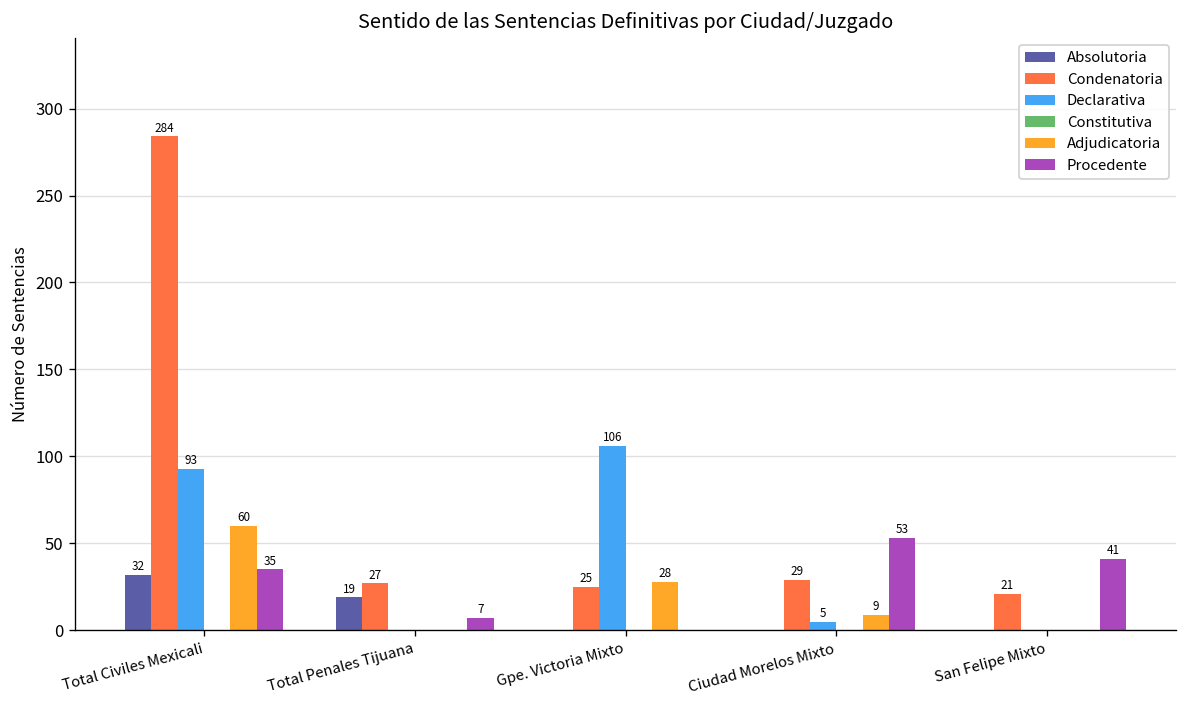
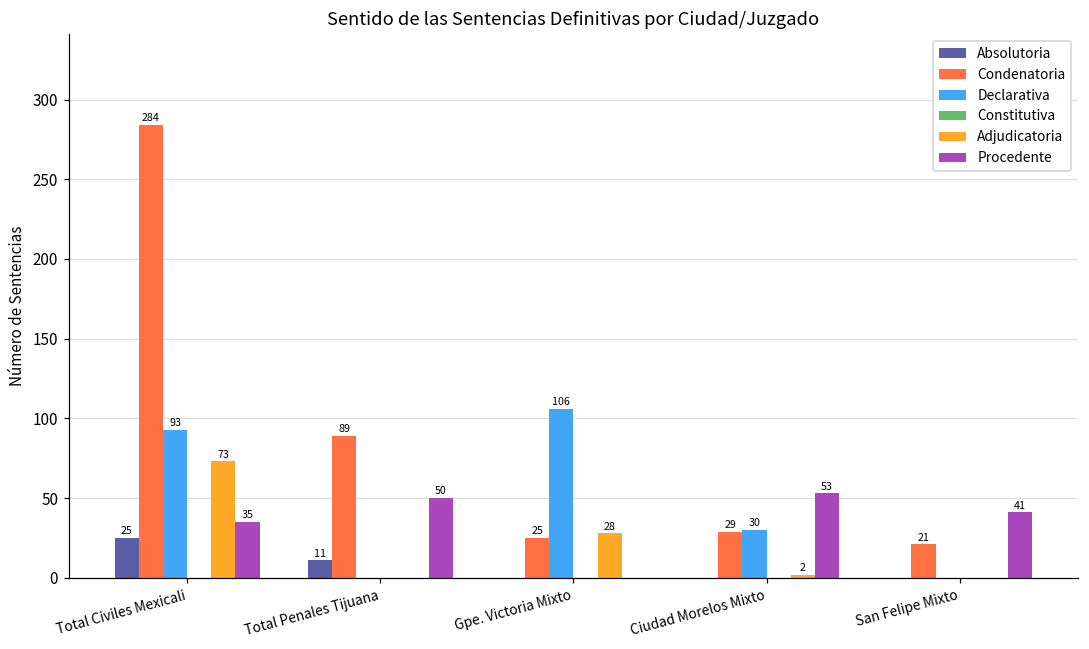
Absolutoria, Total Civiles Mexicali: 32 -> 25
Adjudicatoria, Total Civiles Mexicali: 60 -> 73
Absolutoria, Total Penales Tijuana: 19 -> 11
Condenatoria, Total Penales Tijuana: 27 -> 89
Procedente, Total Penales Tijuana: 7 -> 50
Declarativa, Ciudad Morelos Mixto: 5 -> 30
Adjudicatoria, Ciudad Morelos Mixto: 9 -> 2
